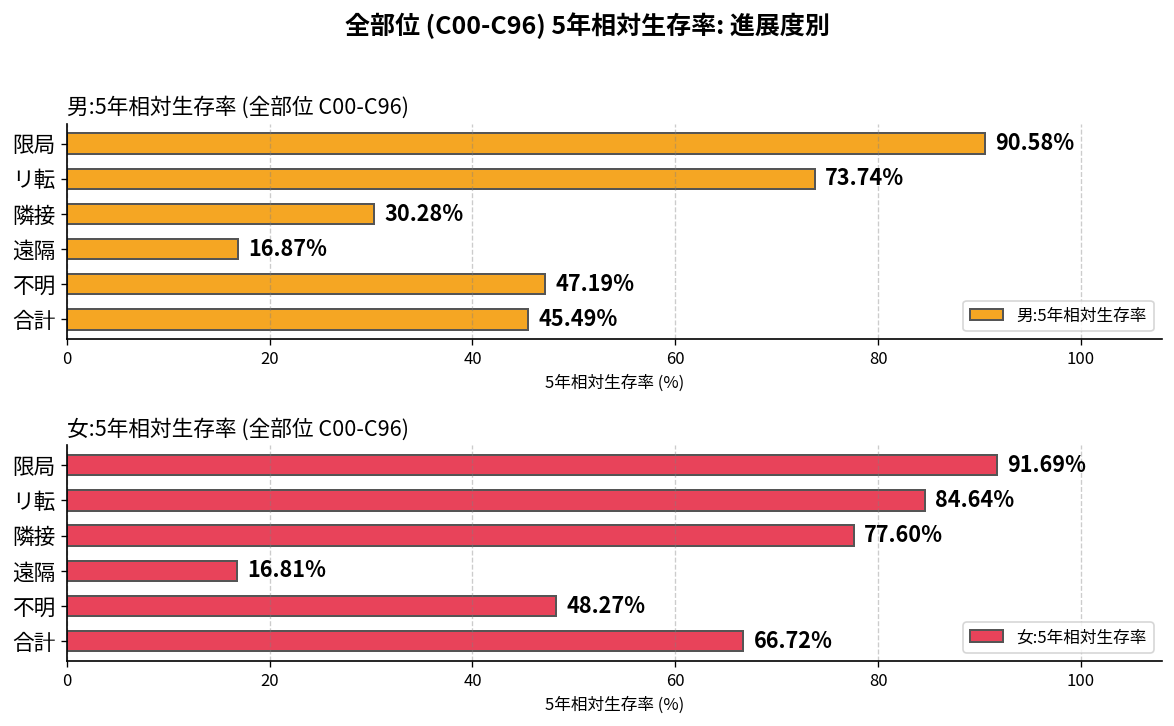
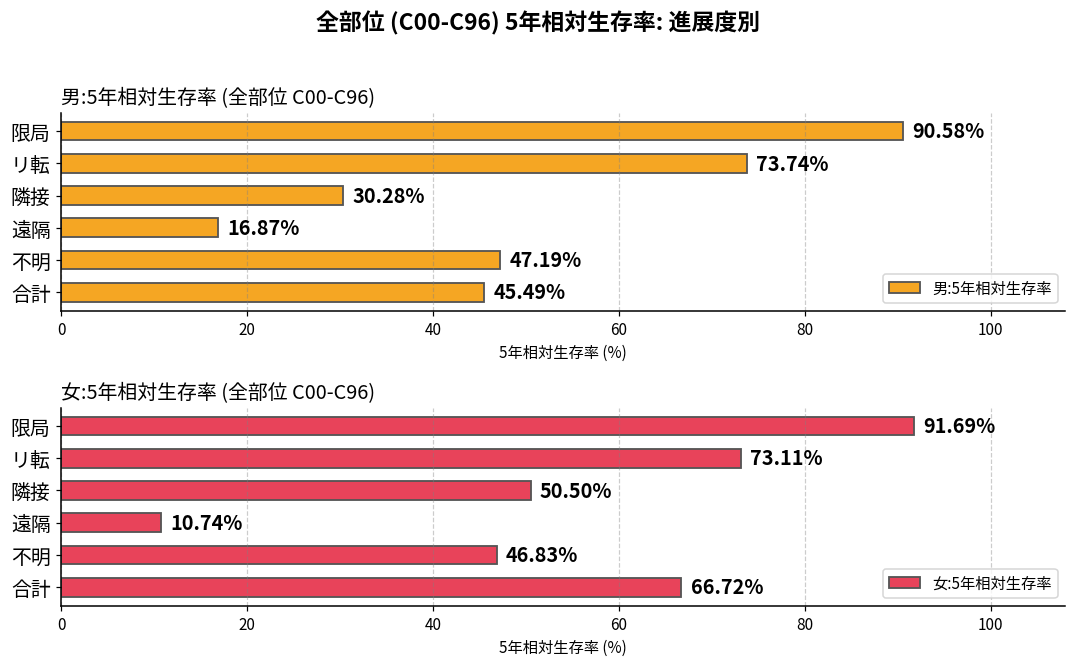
女:5年相対生存率 (全部位 C00-C96), リ転: 84.64% -> 73.11%
女:5年相対生存率 (全部位 C00-C96), 隣接: 77.60% -> 50.50%
女:5年相対生存率 (全部位 C00-C96), 遠隔: 16.81% -> 10.74%
女:5年相対生存率 (全部位 C00-C96), 不明: 48.27% -> 46.83%
